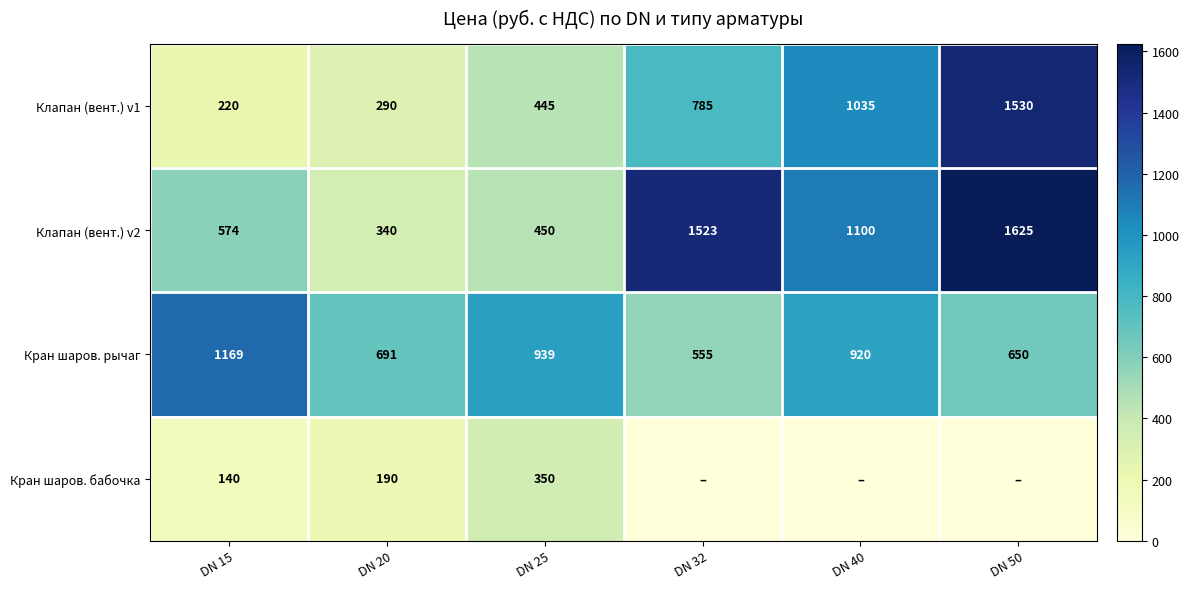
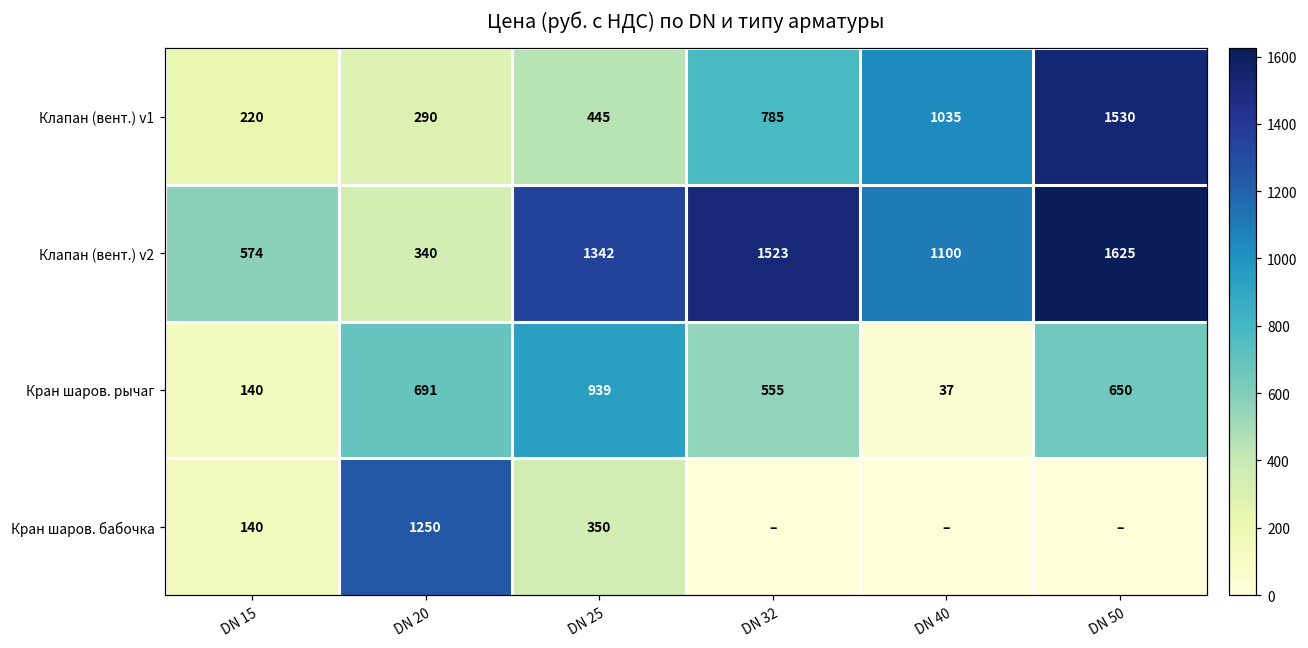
Клапан (вент.) v2, DN 25: 450 -> 1342
Кран шаров. рычаг, DN 15: 1169 -> 140
Кран шаров. рычаг, DN 40: 920 -> 37
Кран шаров. бабочка, DN 20: 190 -> 1250
